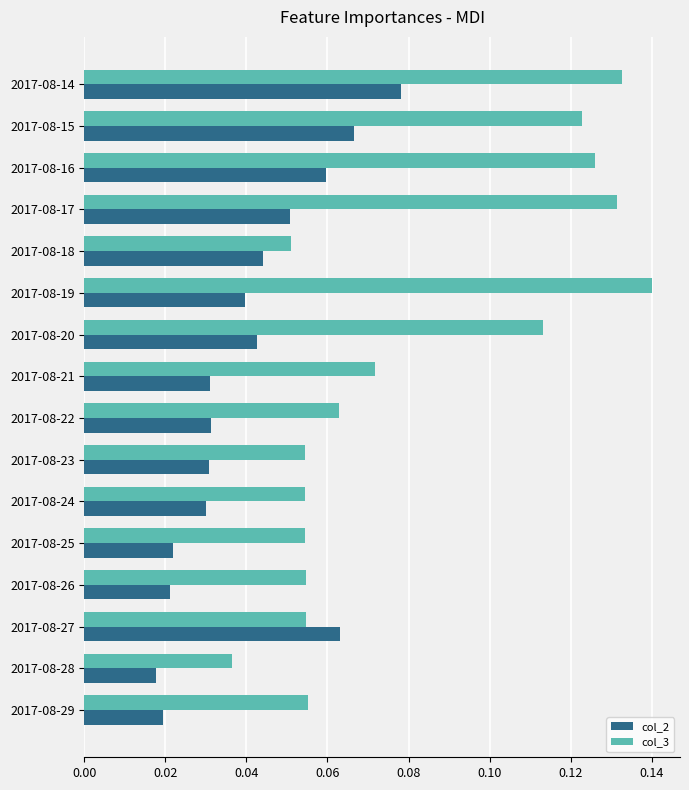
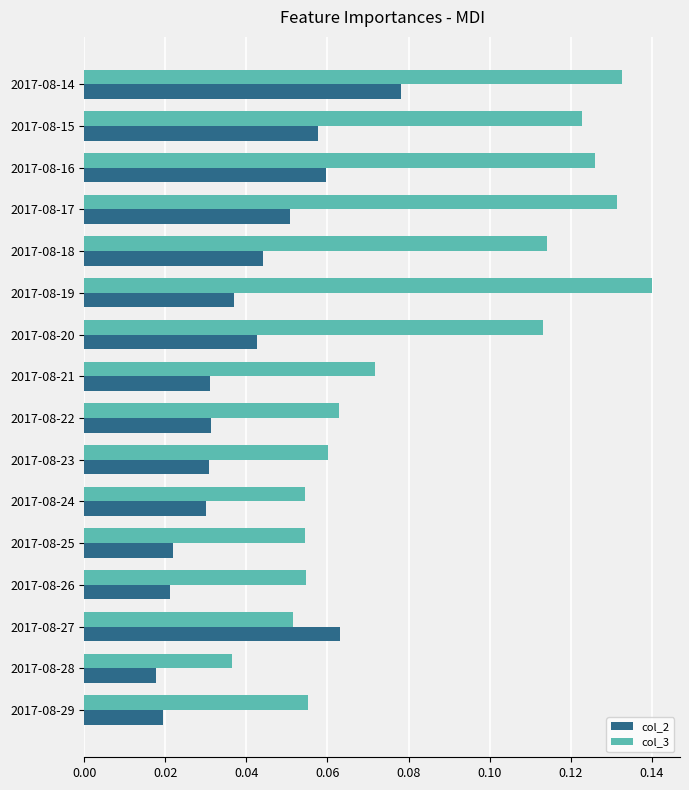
col_2, 2017-08-15: 0.067 -> 0.058
col_3, 2017-08-18: 0.051 -> 0.114
col_2, 2017-08-19: 0.040 -> 0.037
col_3, 2017-08-23: 0.055 -> 0.060
col_3, 2017-08-27: 0.055 -> 0.052
